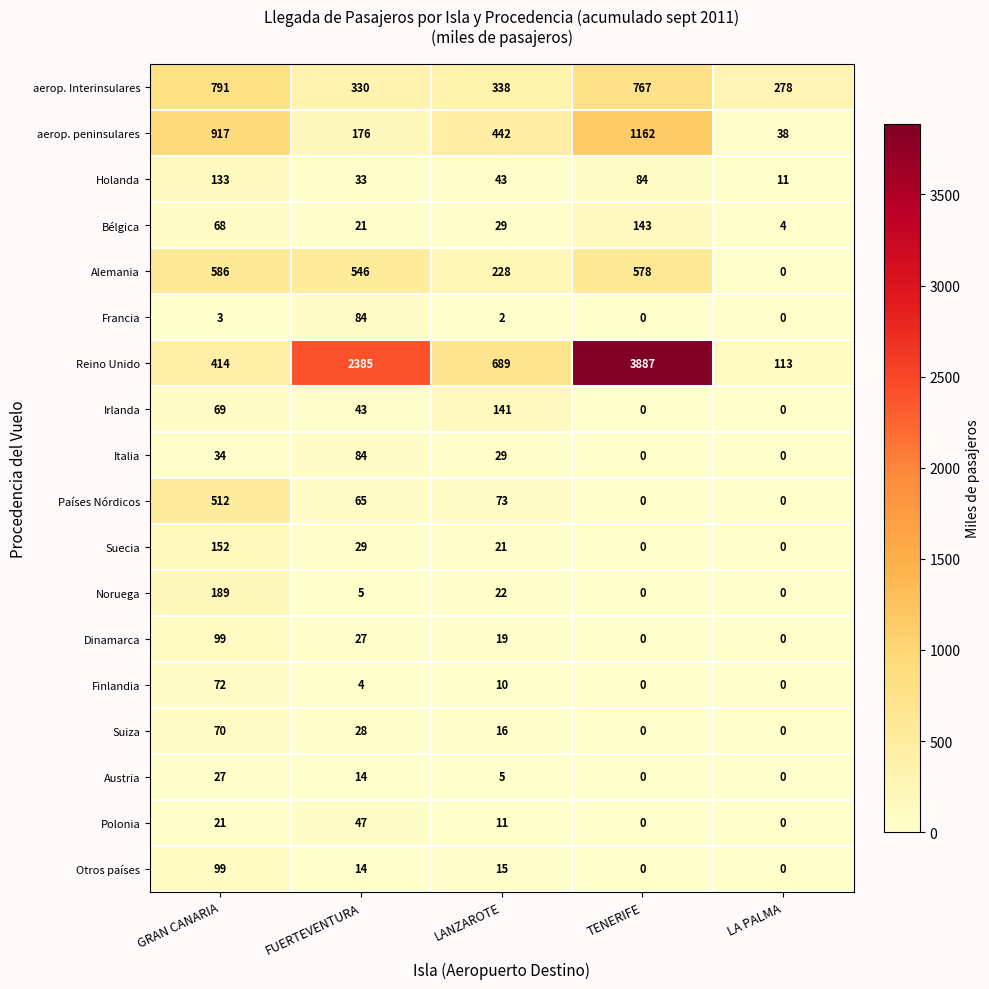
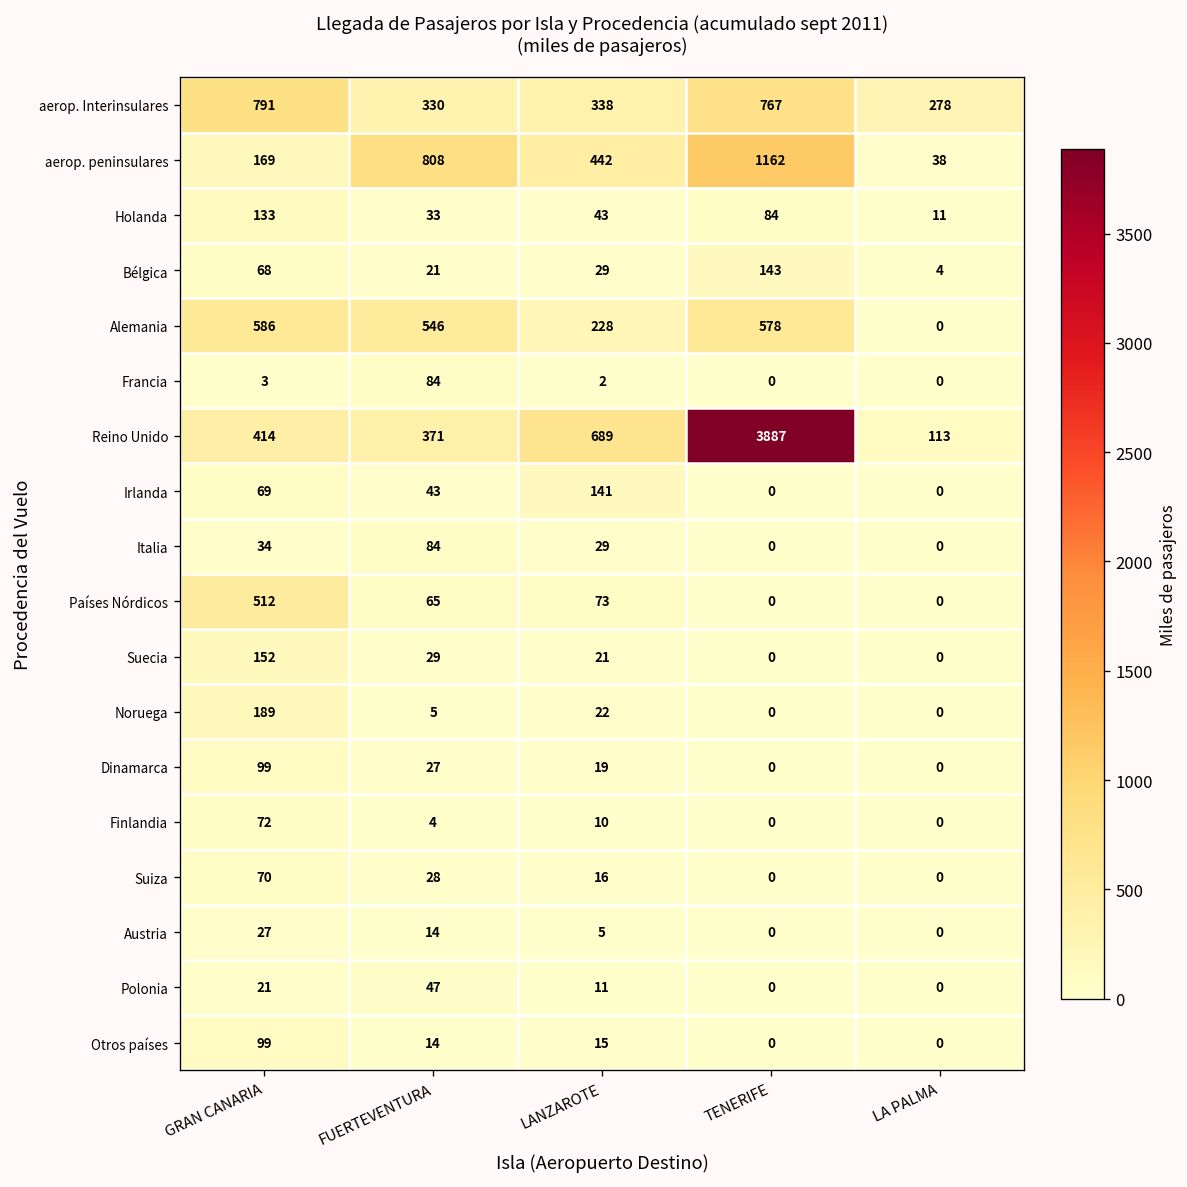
aerop. peninsulares, GRAN CANARIA: 917 -> 169
aerop. peninsulares, FUERTEVENTURA: 176 -> 808
Reino Unido, FUERTEVENTURA: 2385 -> 371
